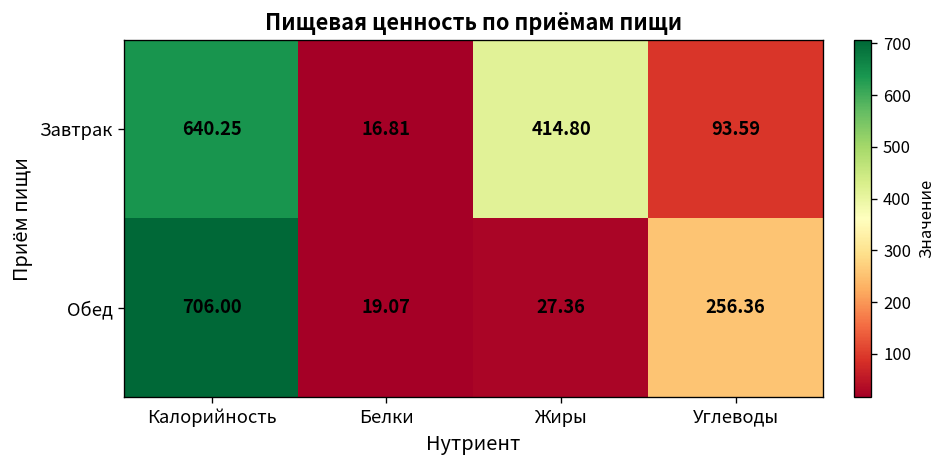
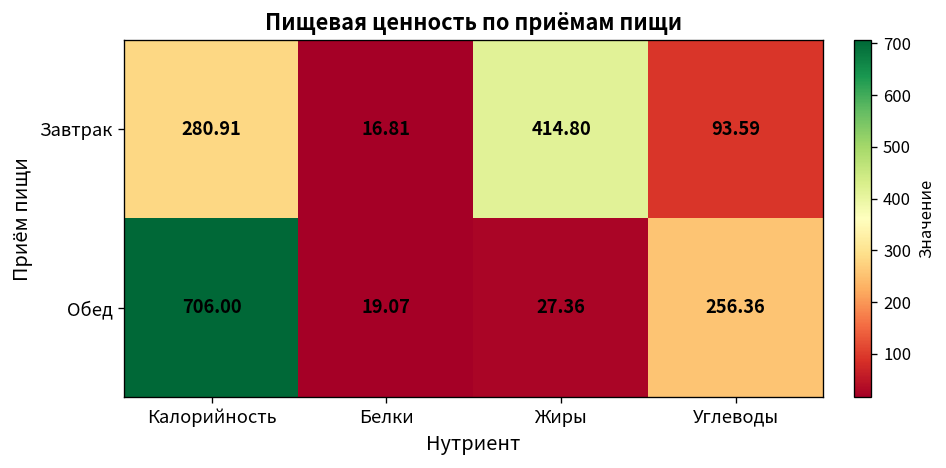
Завтрак, Калорийность: 640.25 -> 280.91
